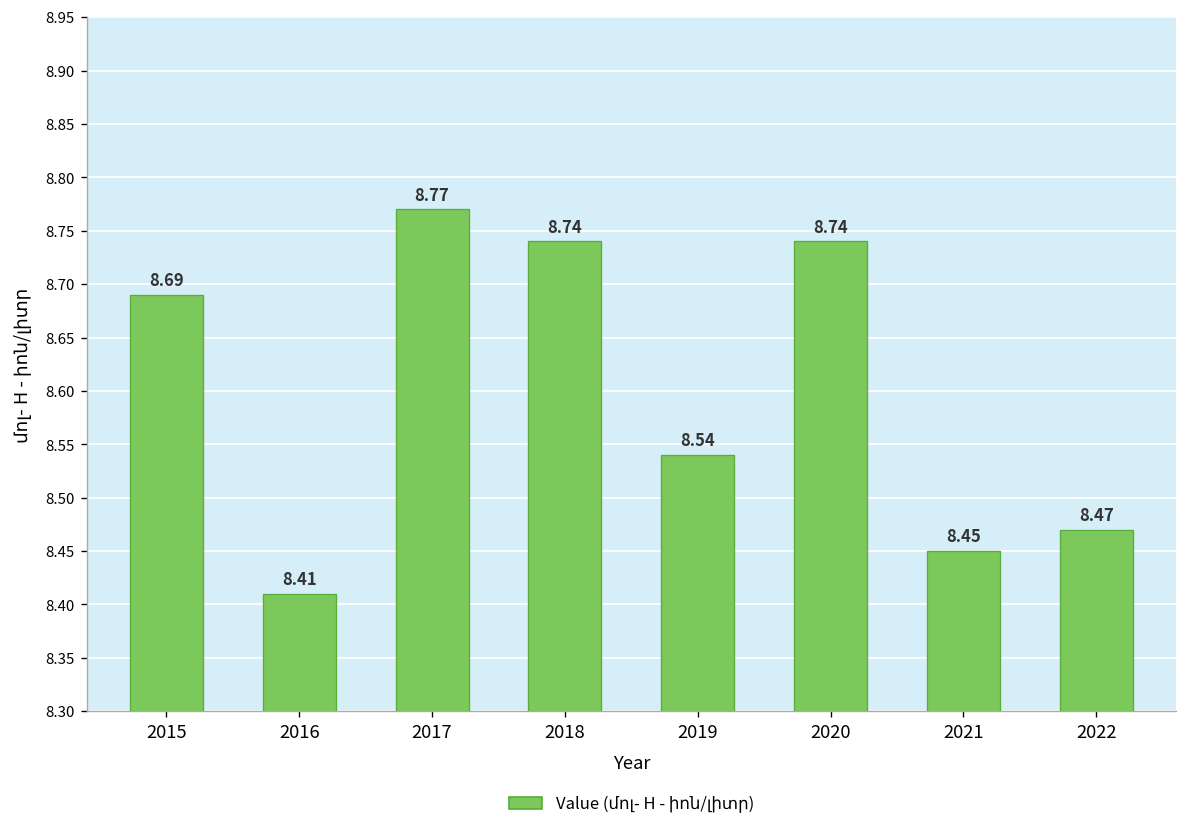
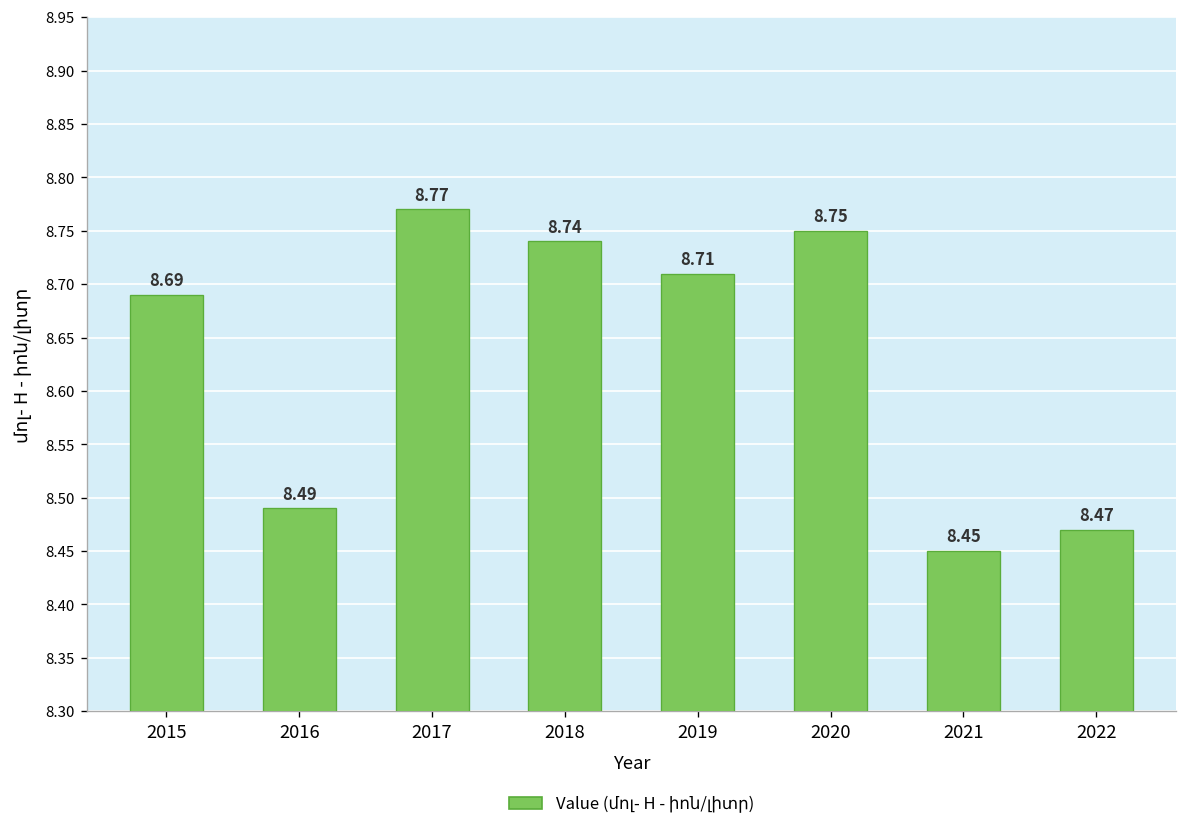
2016: 8.41 -> 8.49
2019: 8.54 -> 8.71
2020: 8.74 -> 8.75
